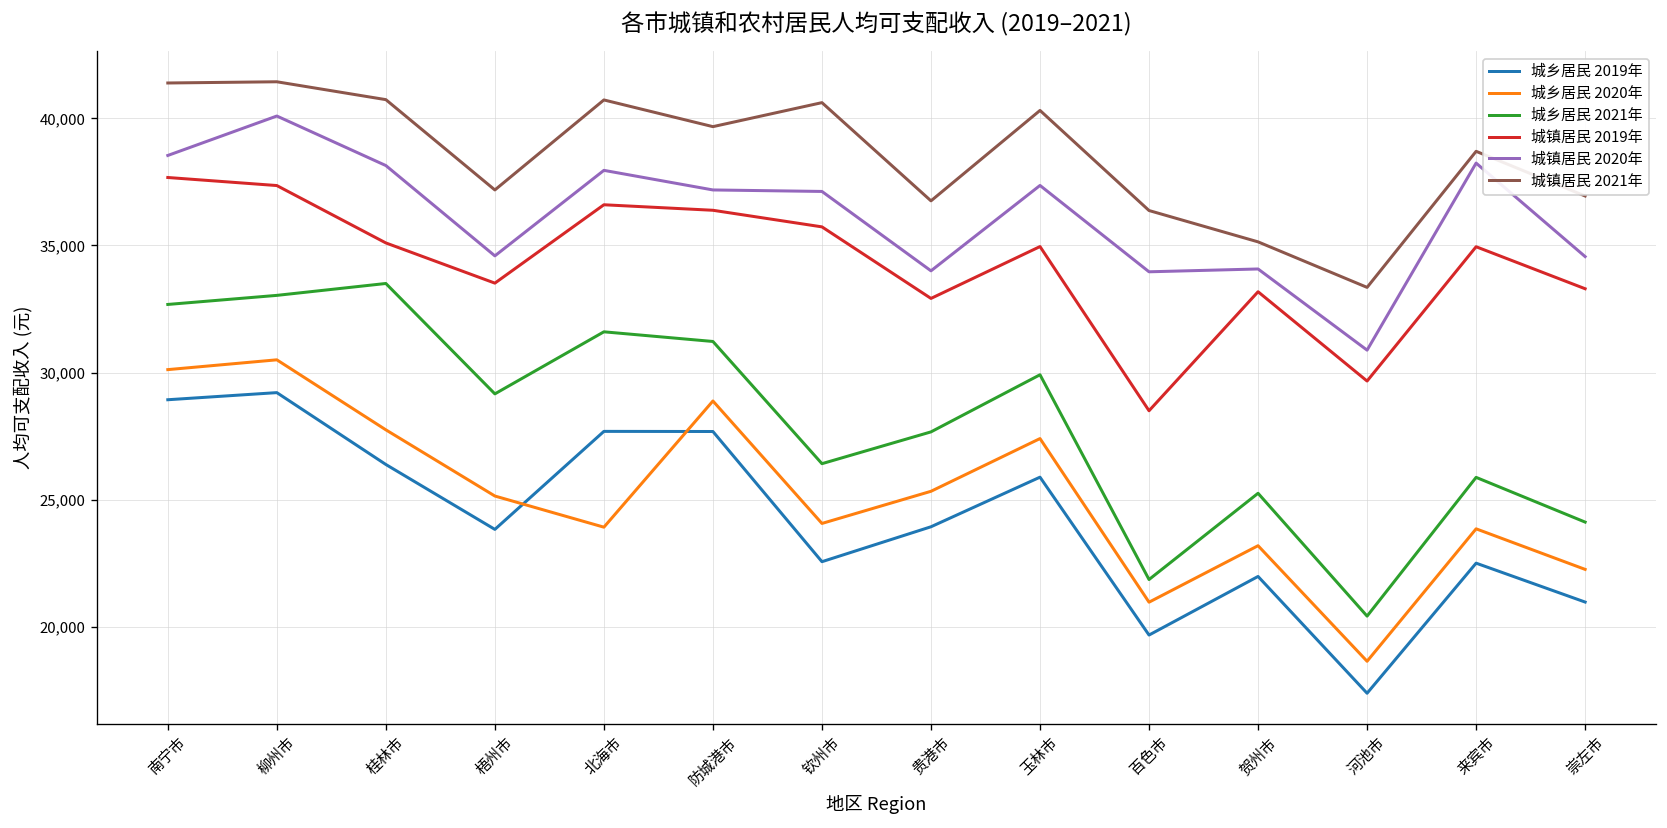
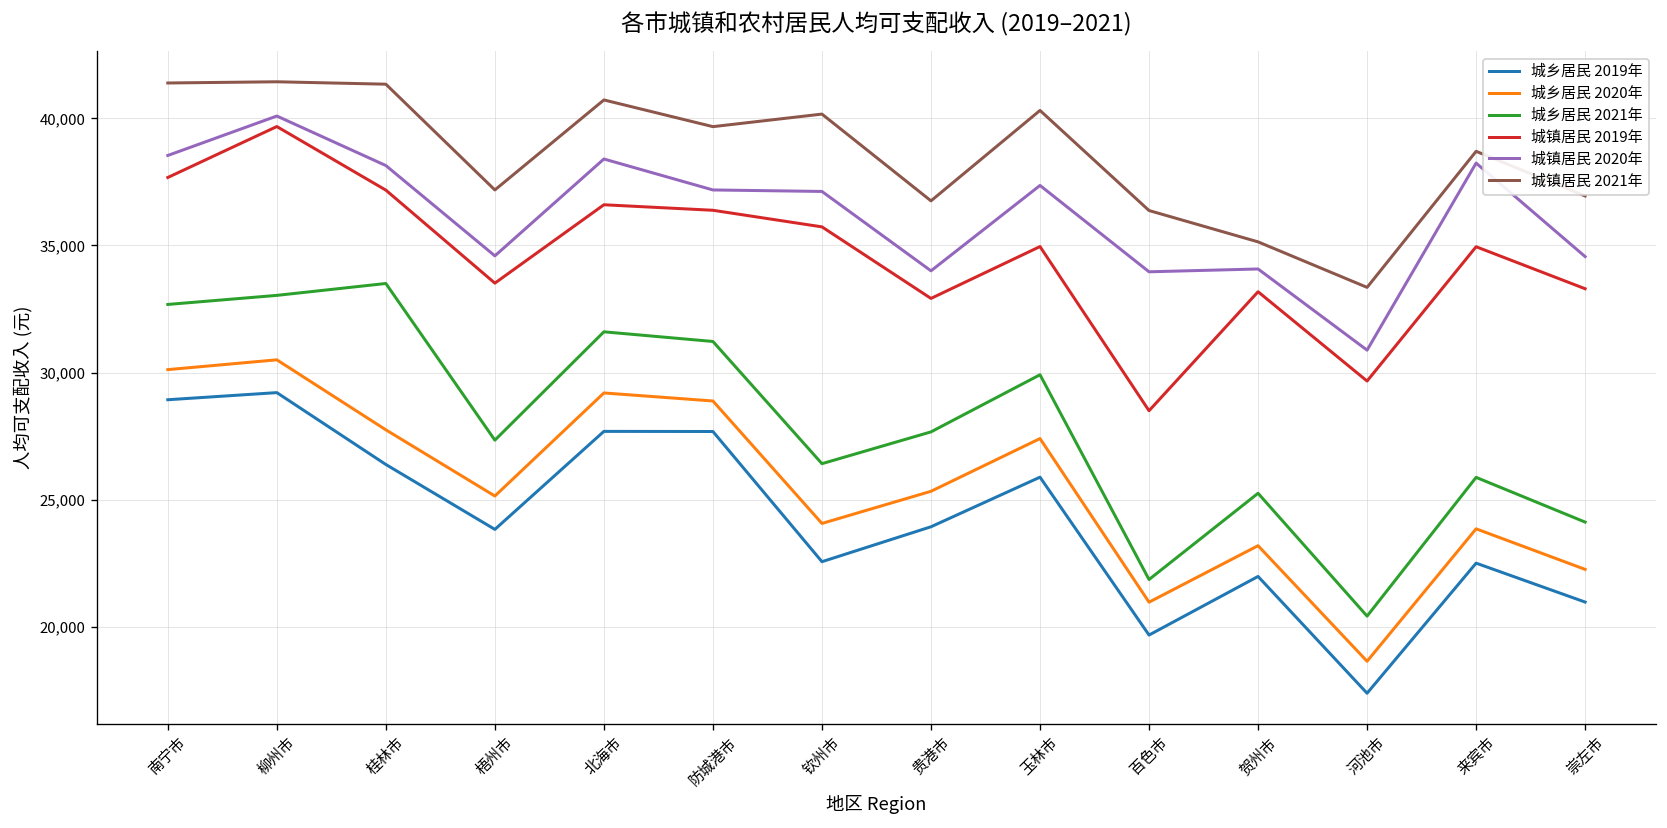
城镇居民 2019年, 柳州市: 37,400 -> 39,700
城镇居民 2019年, 桂林市: 35,100 -> 37,200
城镇居民 2021年, 桂林市: 40,700 -> 41,300
城乡居民 2021年, 梧州市: 29,200 -> 27,300
城乡居民 2020年, 北海市: 23,900 -> 29,200
城镇居民 2020年, 北海市: 38,000 -> 38,400
城镇居民 2021年, 钦州市: 40,600 -> 40,200
